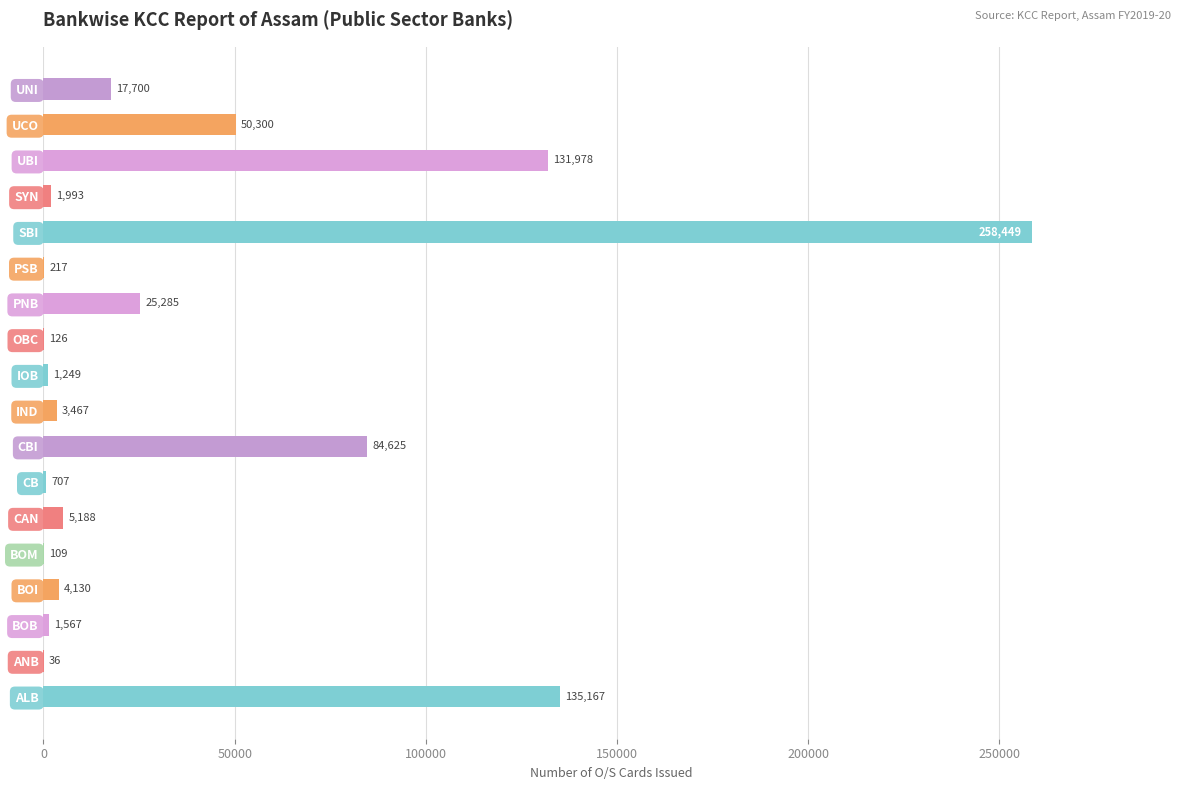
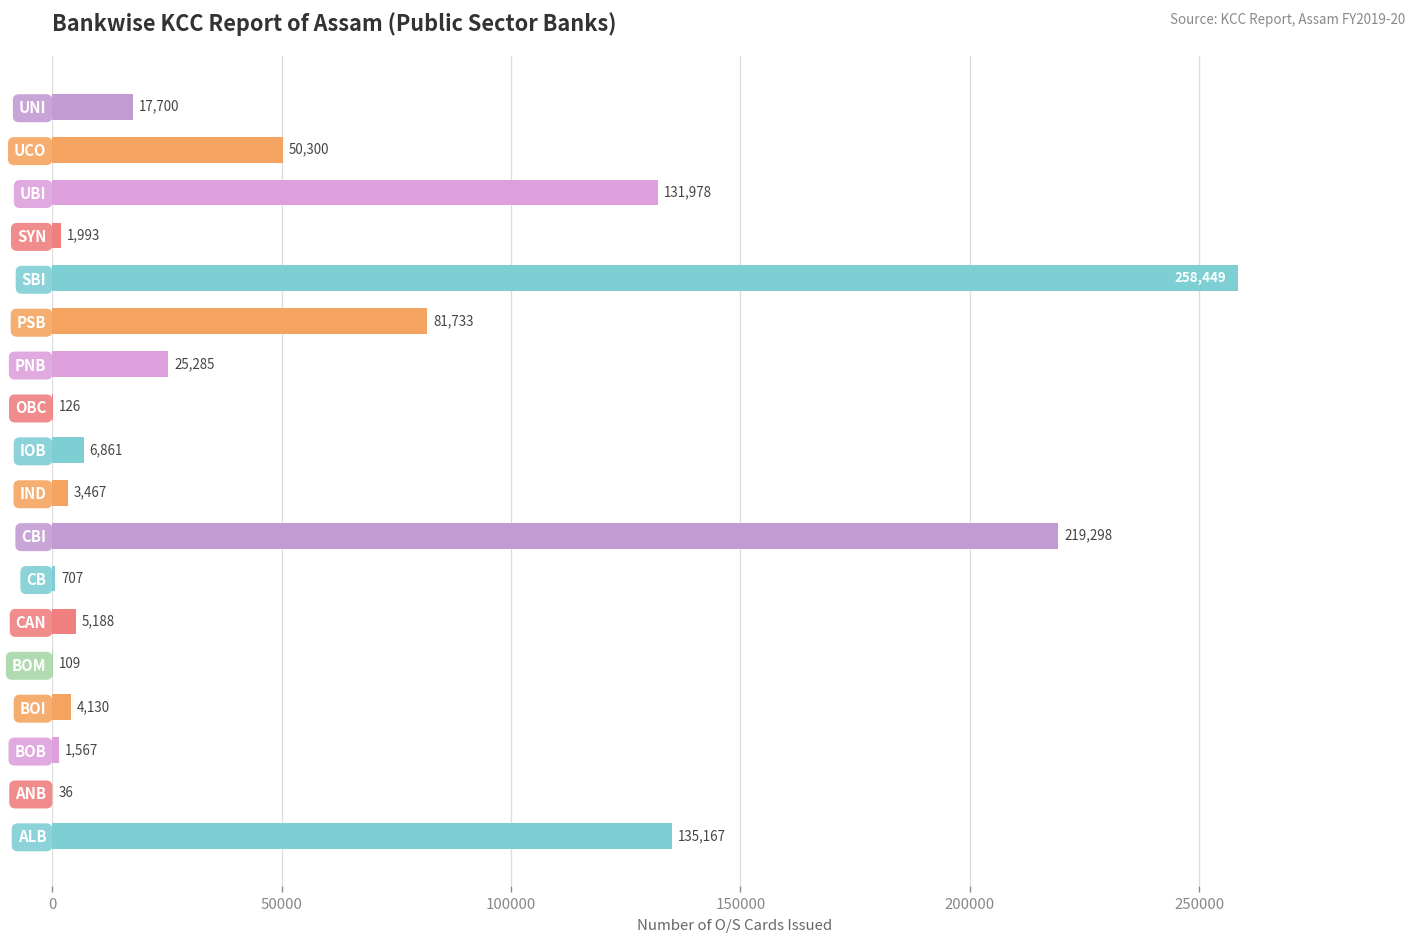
PSB: 217 -> 81,733
IOB: 1,249 -> 6,861
CBI: 84,625 -> 219,298
